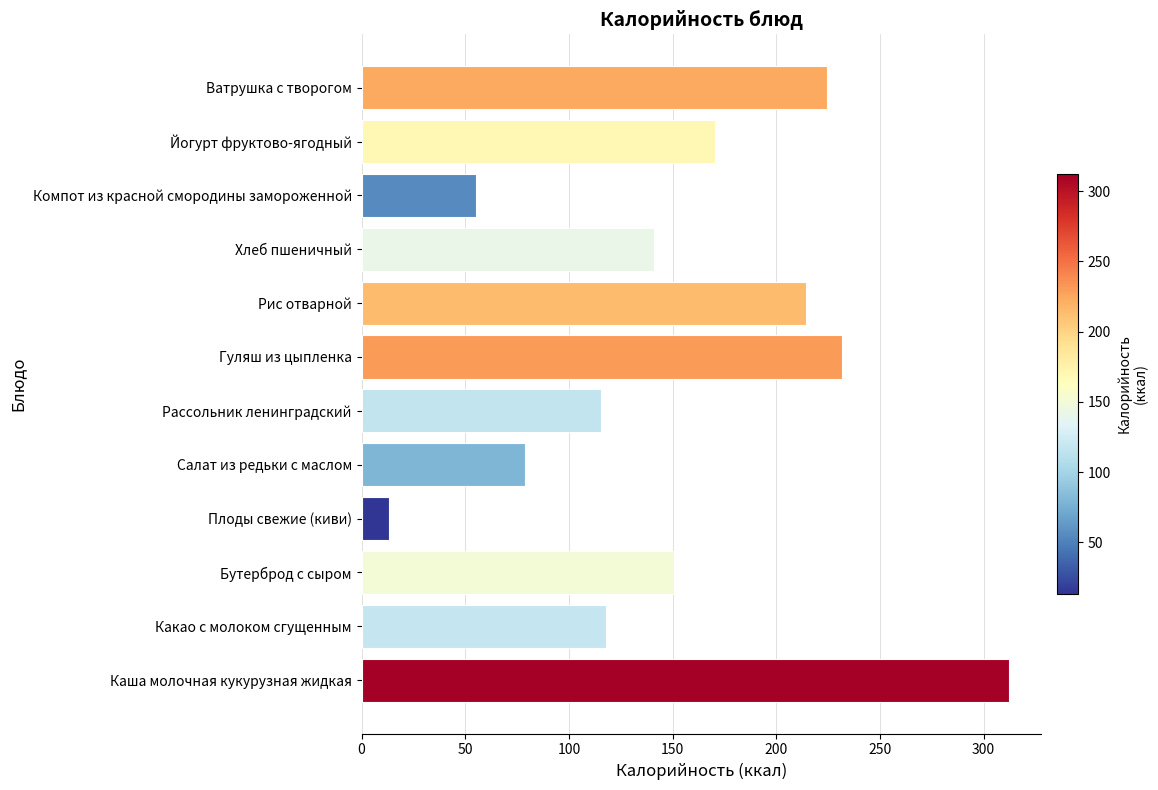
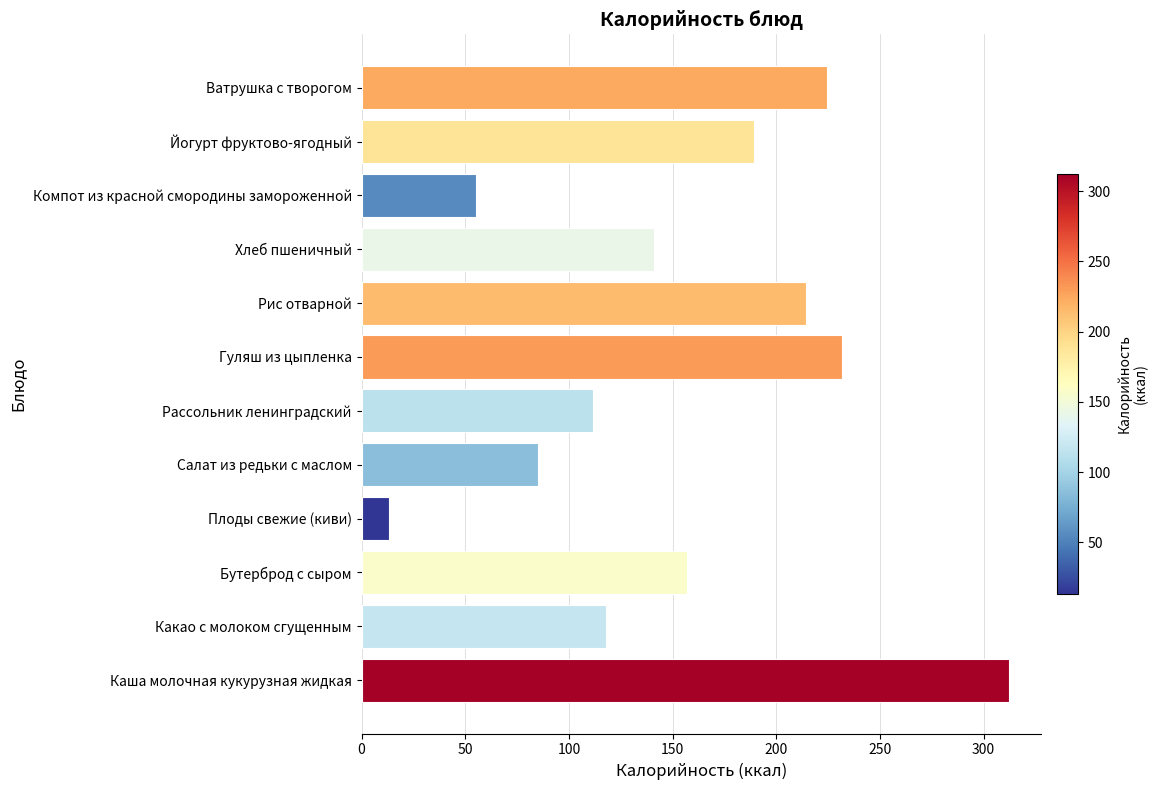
Йогурт фруктово-ягодный: 170 -> 189
Рассольник ленинградский: 115 -> 112
Салат из редьки с маслом: 79 -> 85
Бутерброд с сыром: 151 -> 157
